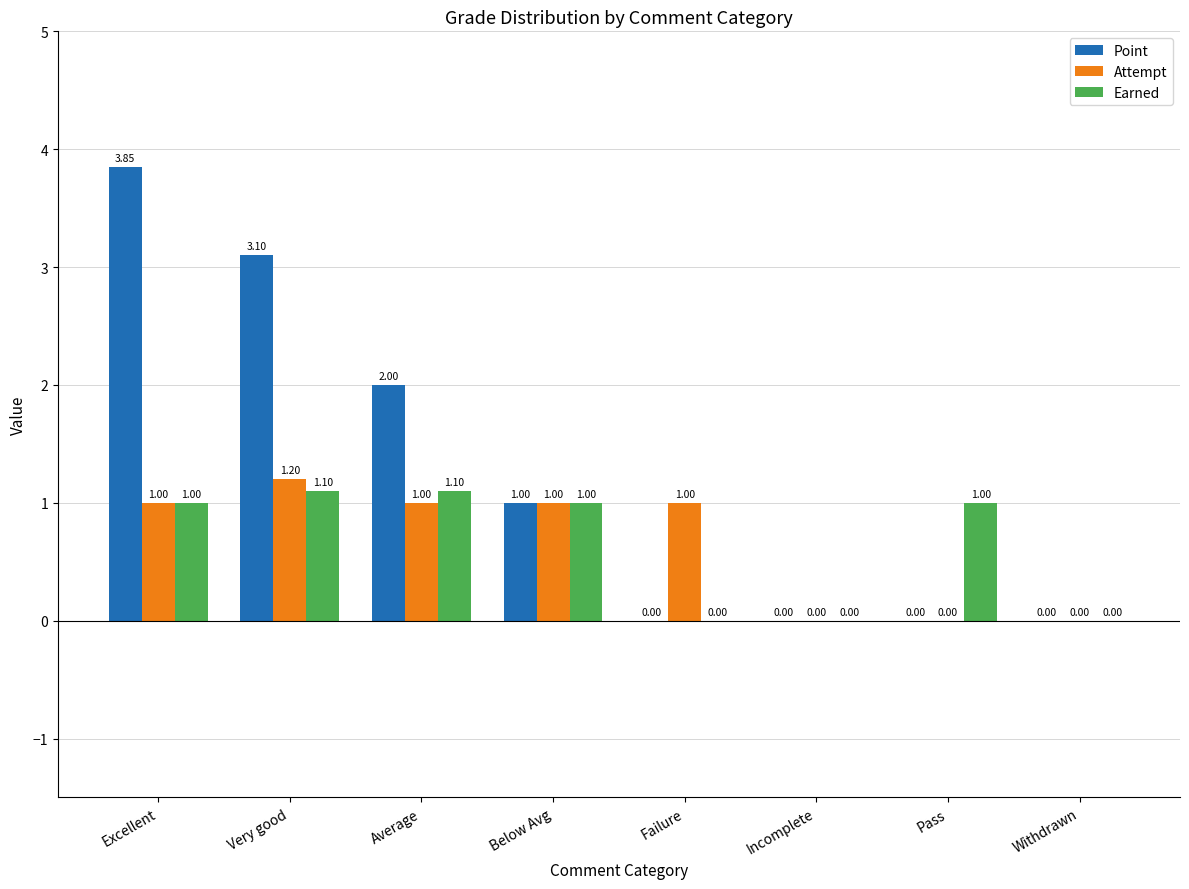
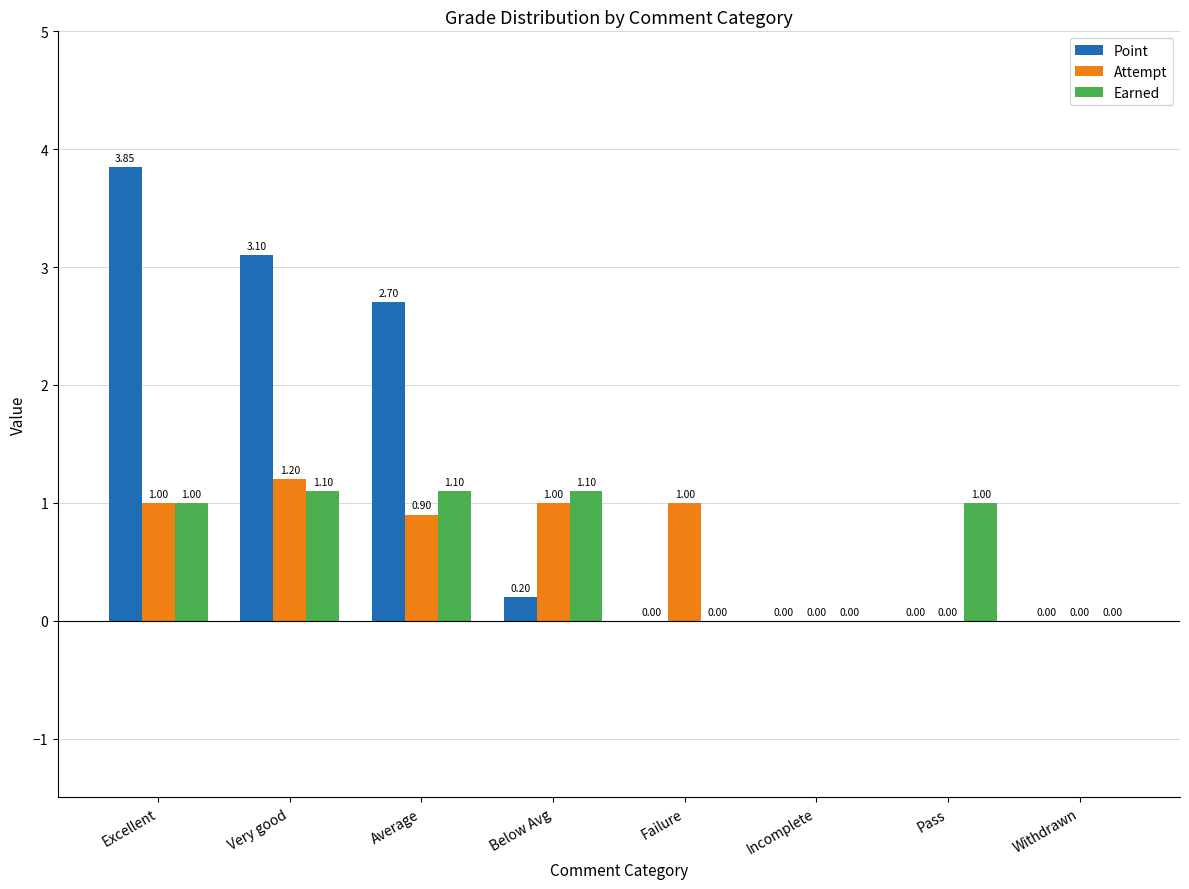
Point, Average: 2.00 -> 2.70
Attempt, Average: 1.00 -> 0.90
Point, Below Avg: 1.00 -> 0.20
Earned, Below Avg: 1.00 -> 1.10
